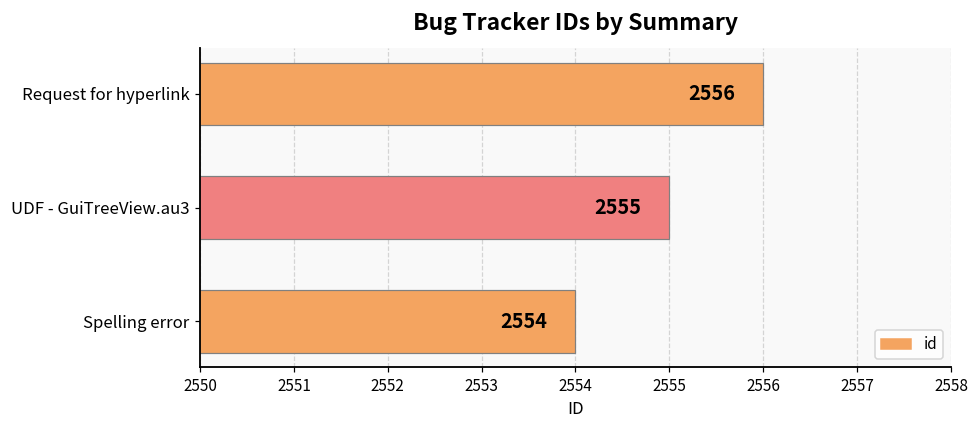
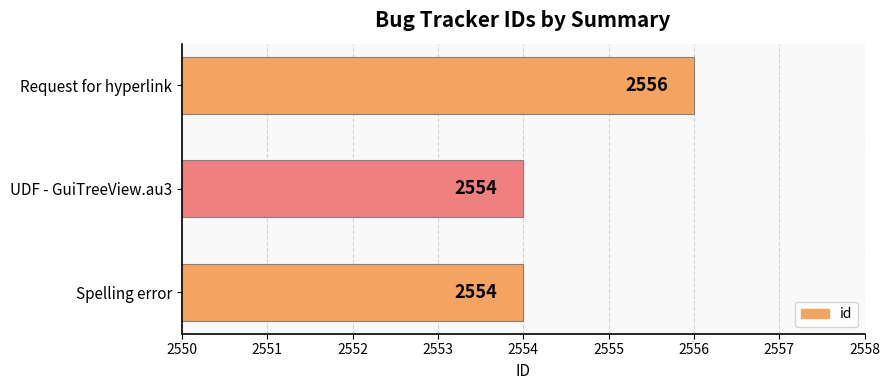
UDF - GuiTreeView.au3: 2555 -> 2554
